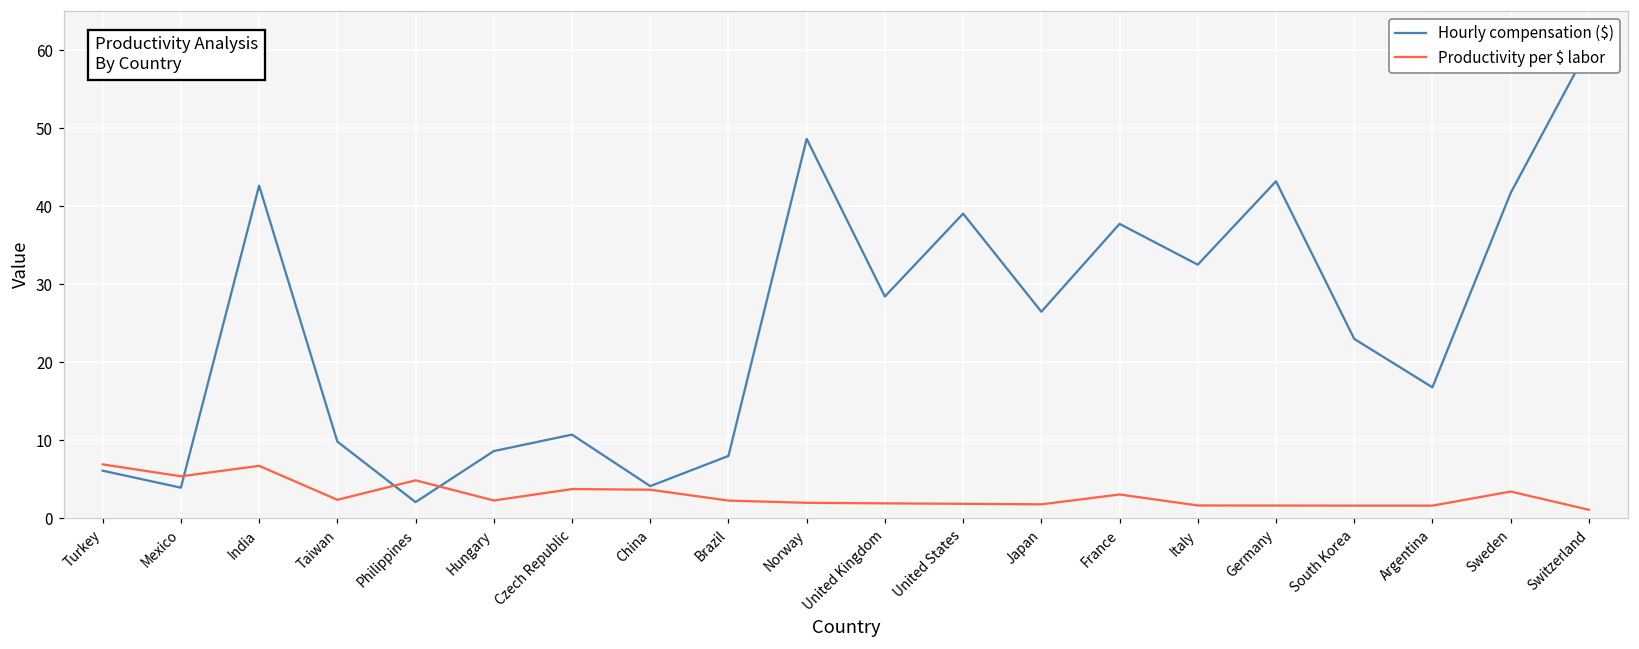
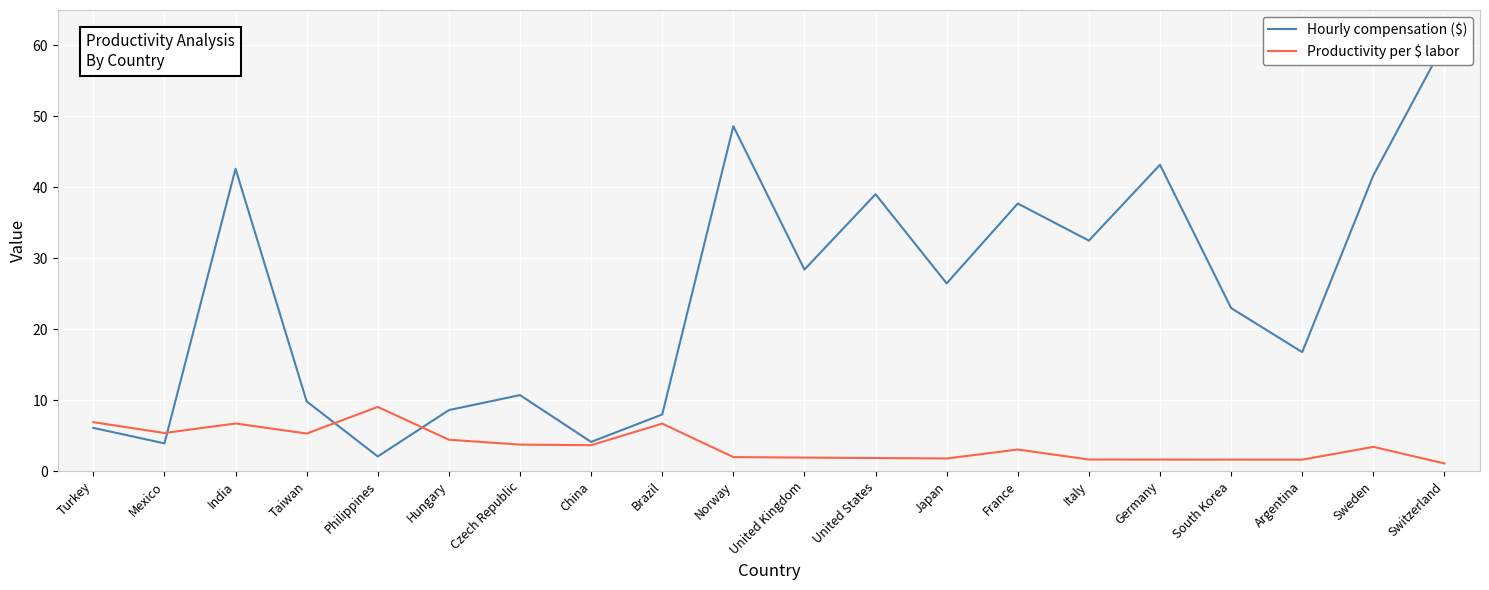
Productivity per $ labor, Taiwan: 2 -> 5
Productivity per $ labor, Philippines: 5 -> 9
Productivity per $ labor, Hungary: 2 -> 4
Productivity per $ labor, Brazil: 2 -> 7
